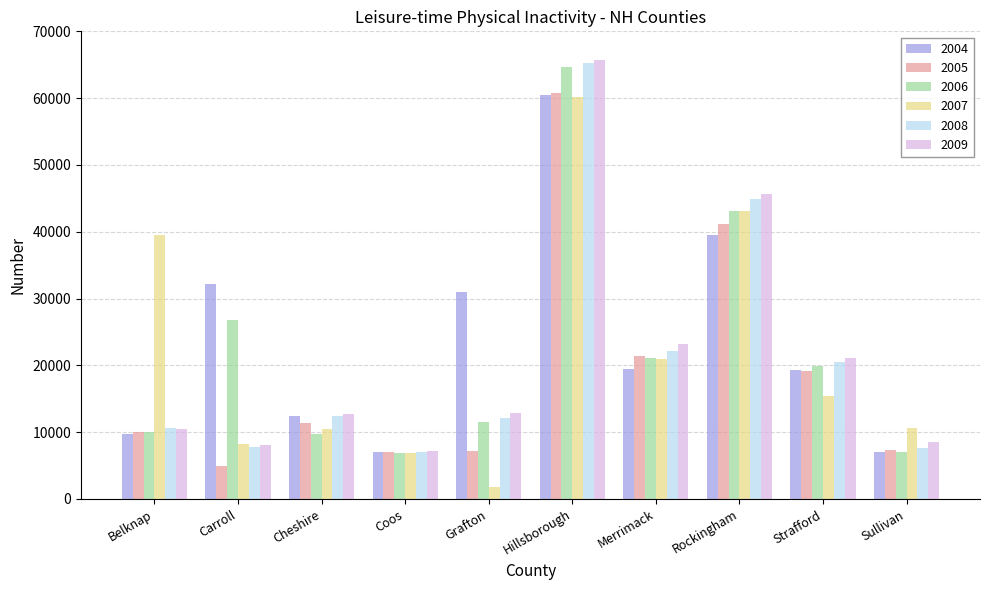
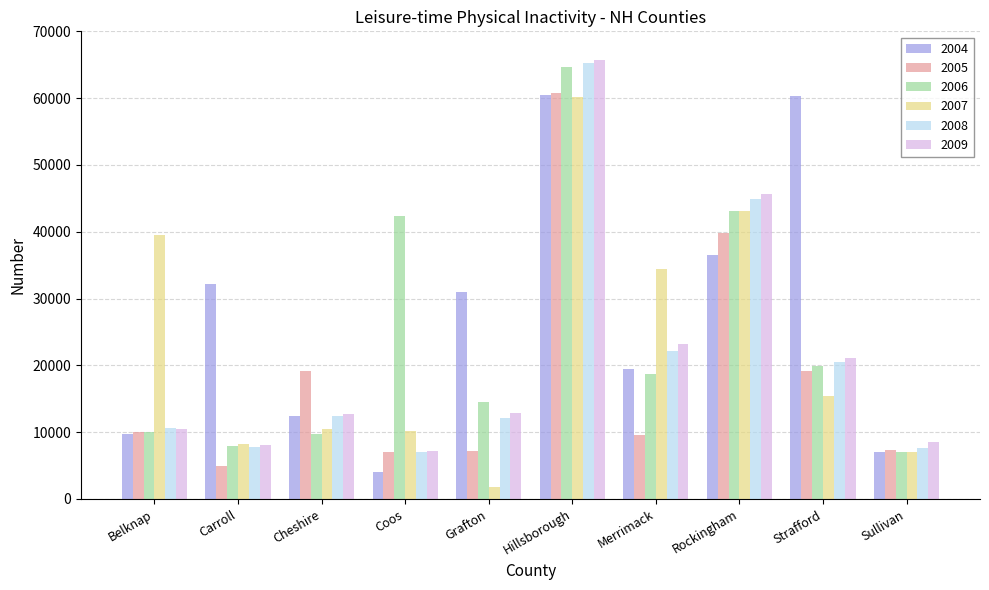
2006, Carroll: 27000 -> 8000
2005, Cheshire: 11000 -> 19000
2004, Coos: 7000 -> 4000
2006, Coos: 7000 -> 42000
2007, Coos: 7000 -> 10000
2006, Grafton: 12000 -> 14000
2005, Merrimack: 21000 -> 10000
2006, Merrimack: 21000 -> 19000
2007, Merrimack: 21000 -> 34000
2004, Rockingham: 40000 -> 36000
2005, Rockingham: 41000 -> 40000
2004, Strafford: 19000 -> 60000
2007, Sullivan: 11000 -> 7000
